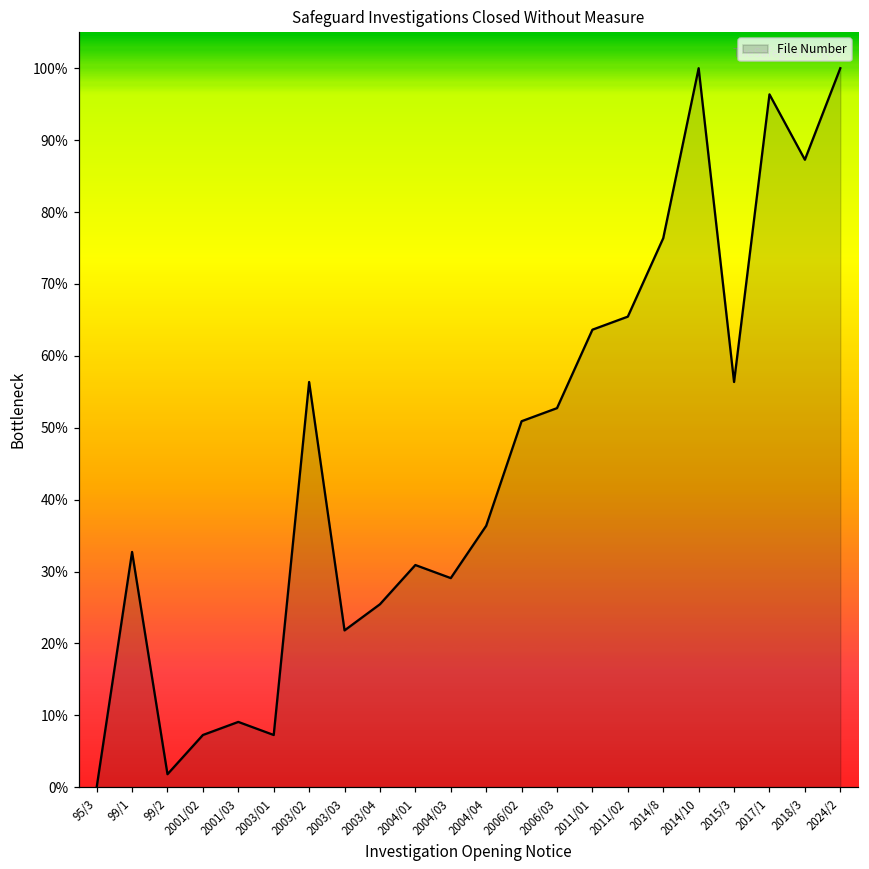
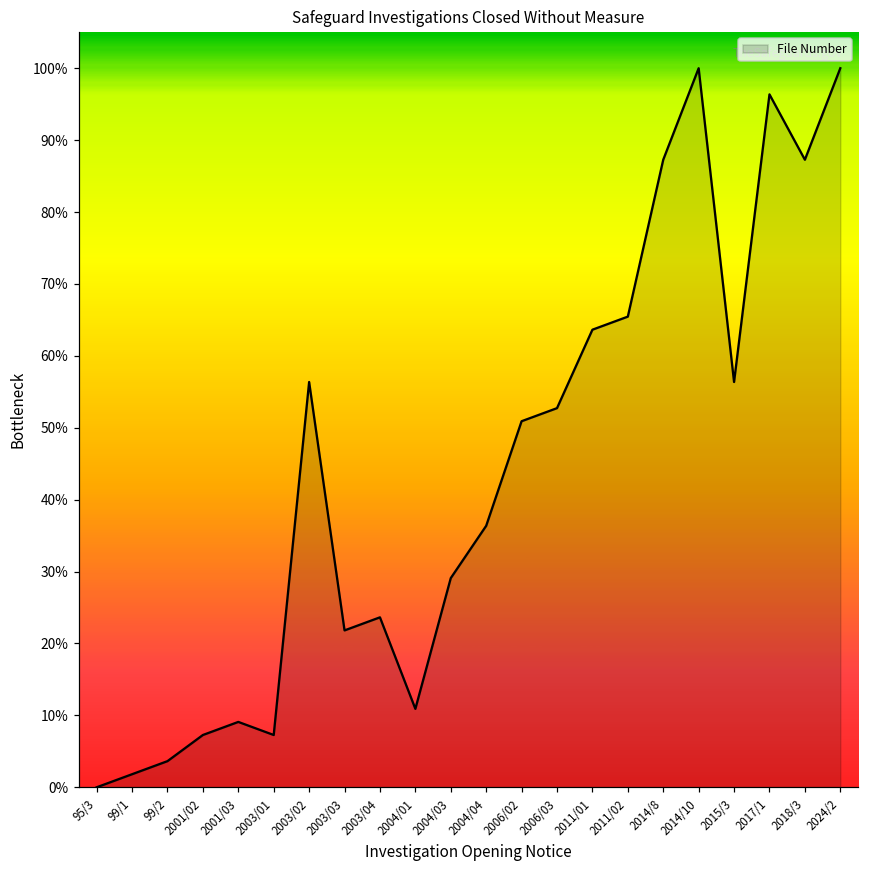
99/1: 33% -> 2%
99/2: 2% -> 4%
2003/04: 25% -> 24%
2004/01: 31% -> 11%
2014/8: 76% -> 87%
